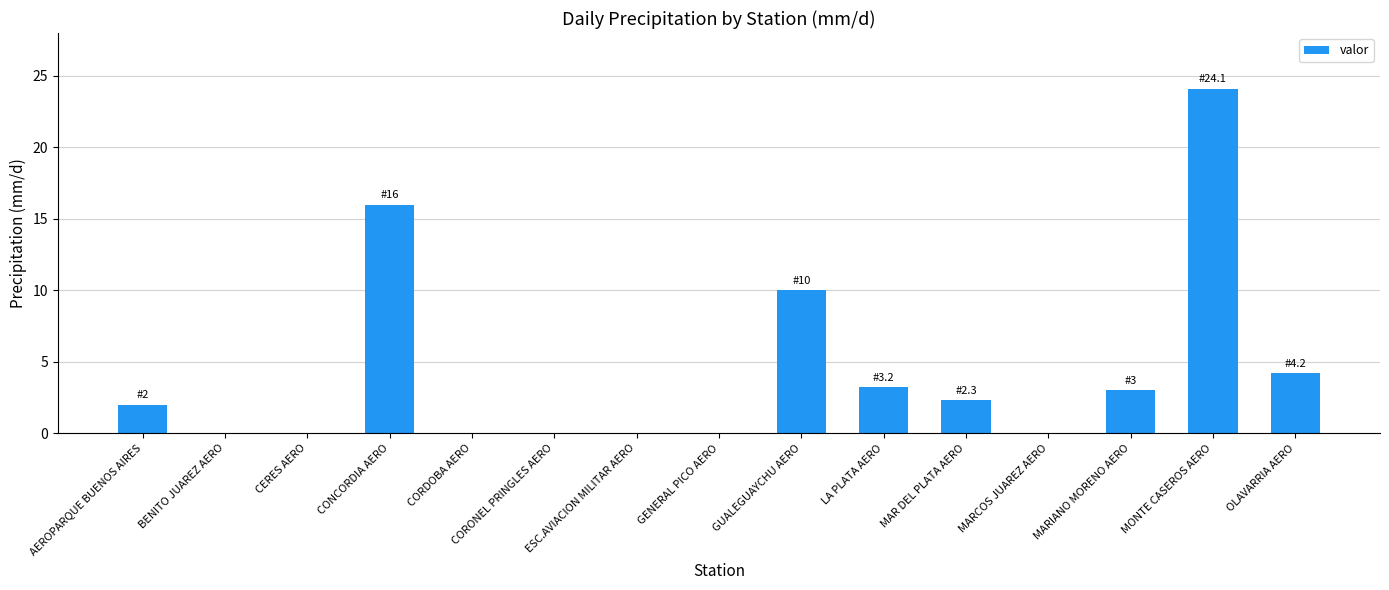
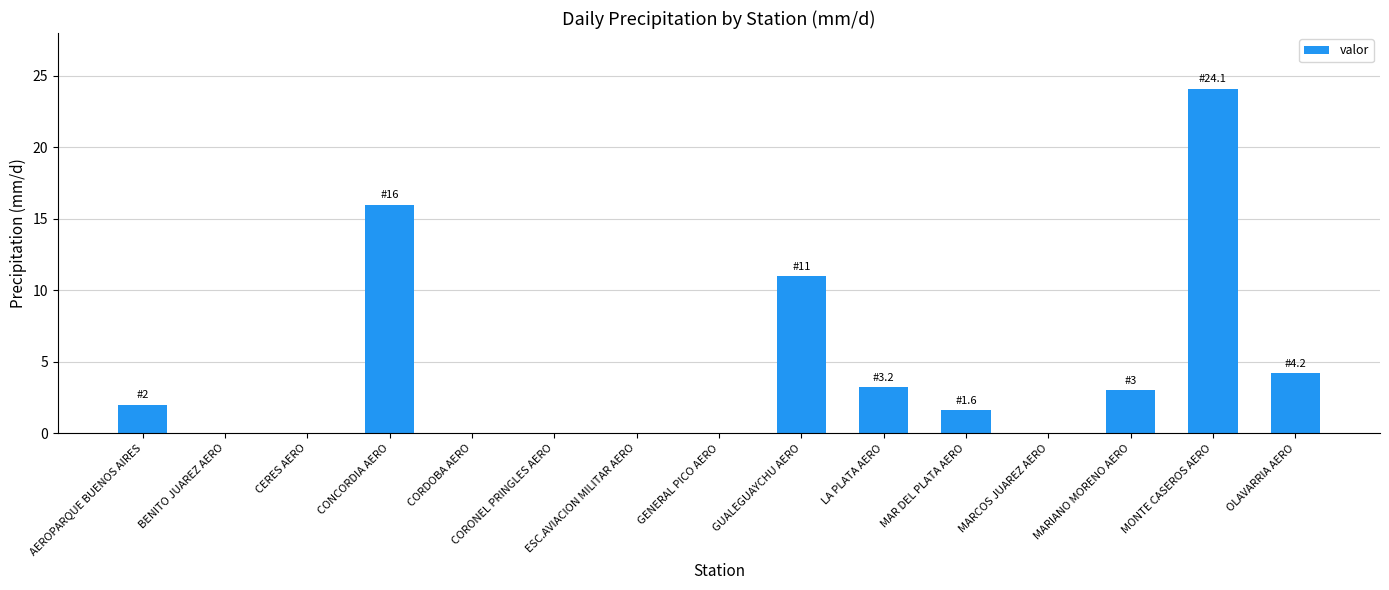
GUALEGUAYCHU AERO: 10 -> 11
MAR DEL PLATA AERO: 2.3 -> 1.6
